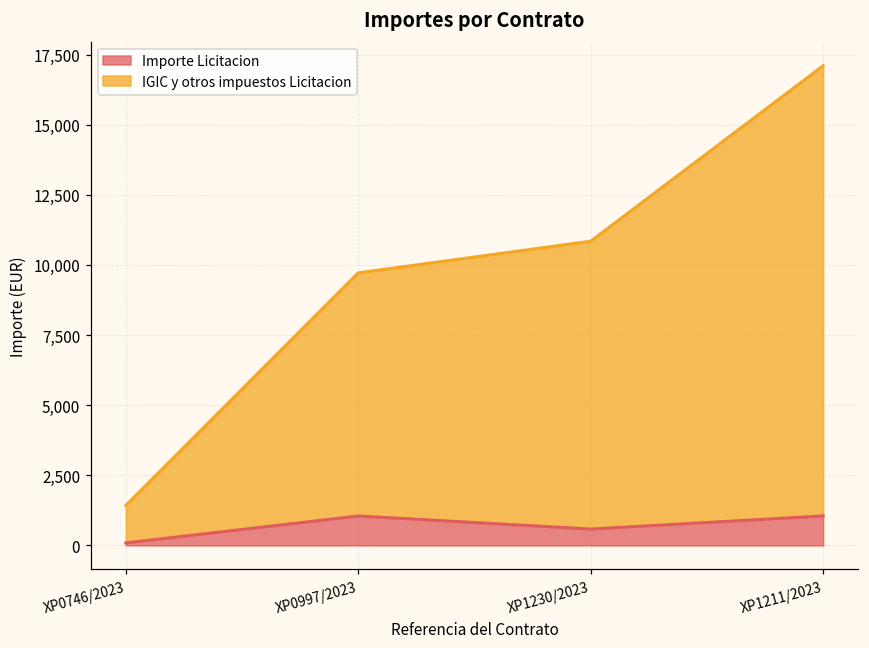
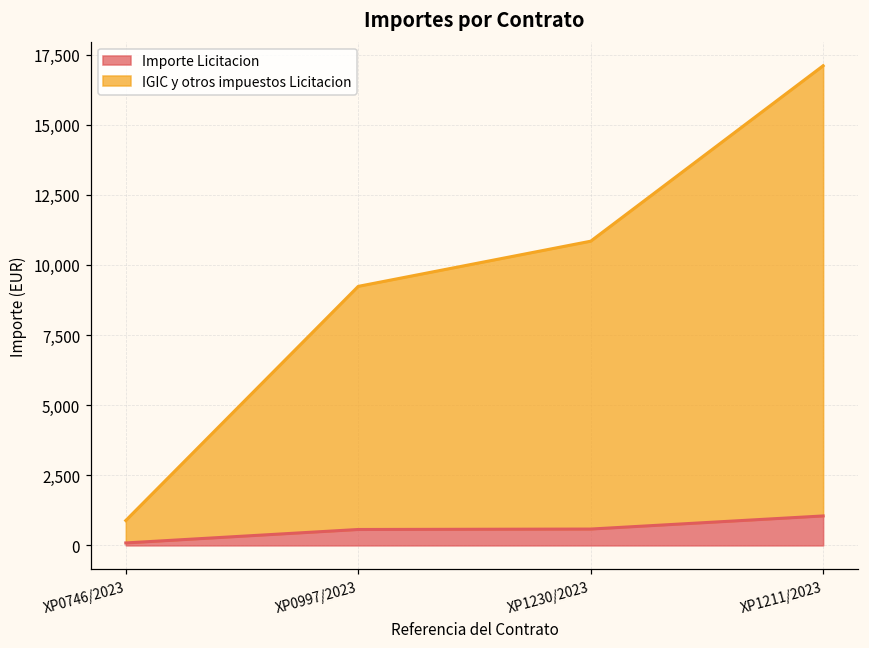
IGIC y otros impuestos Licitacion, XP0746/2023: 1,300 -> 800
Importe Licitacion, XP0997/2023: 1,000 -> 600
